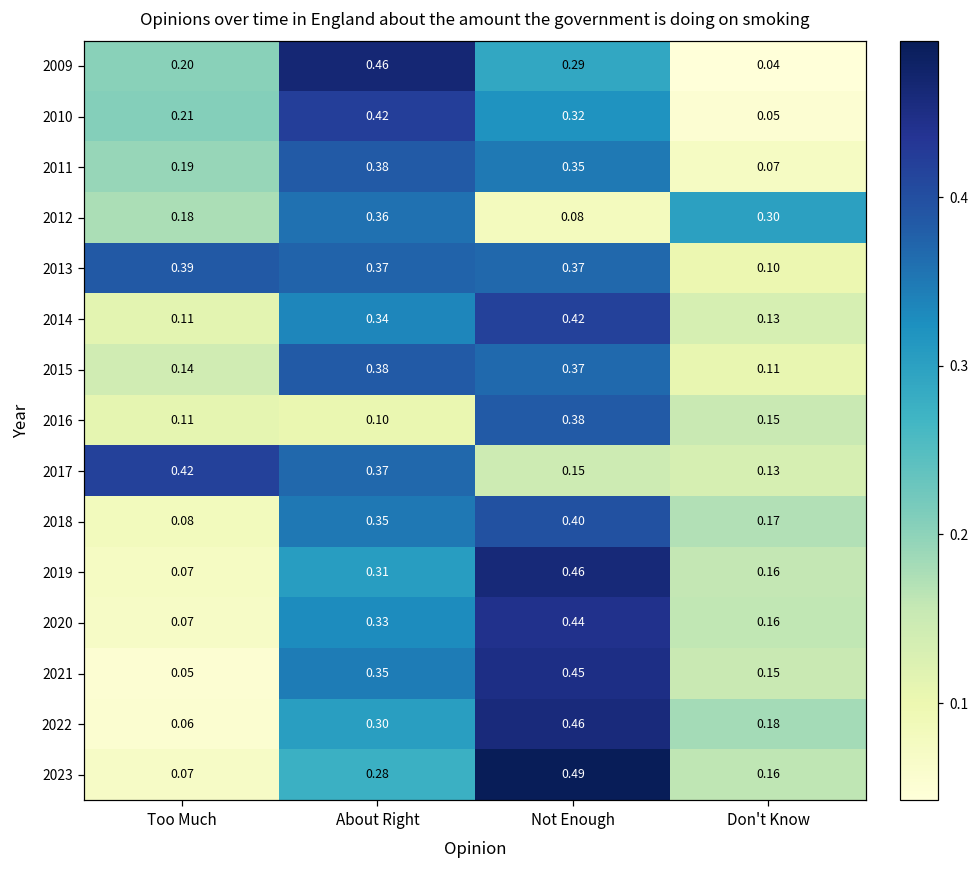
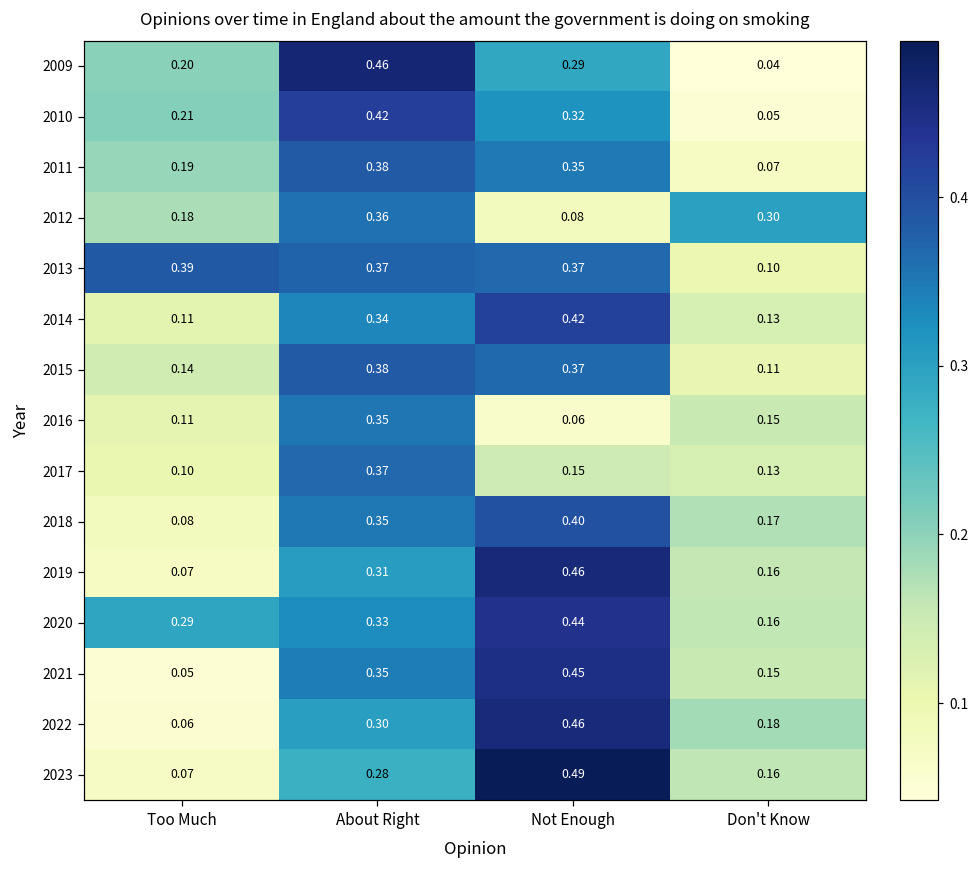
2016, About Right: 0.10 -> 0.35
2016, Not Enough: 0.38 -> 0.06
2017, Too Much: 0.42 -> 0.10
2020, Too Much: 0.07 -> 0.29
